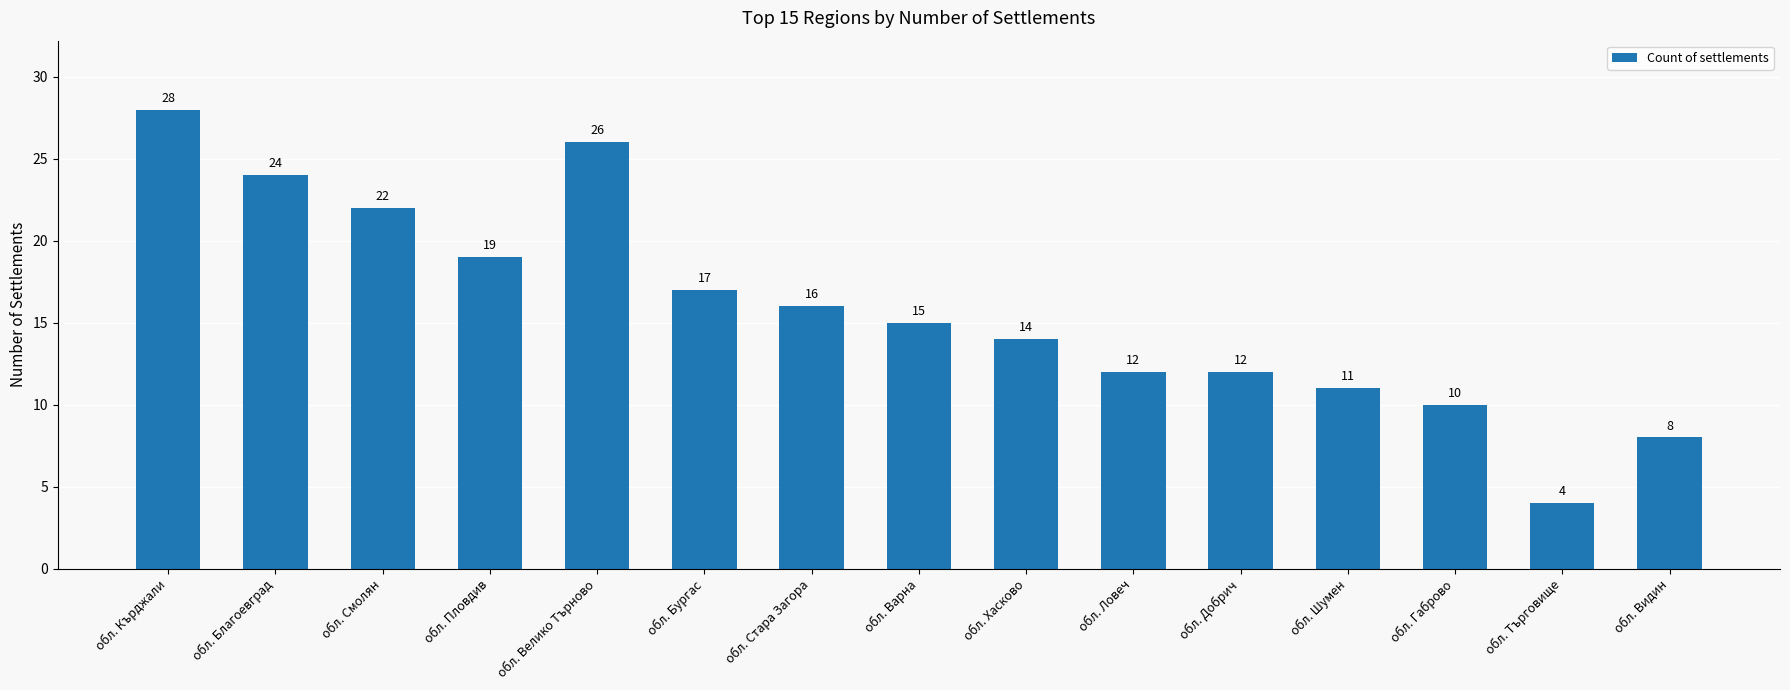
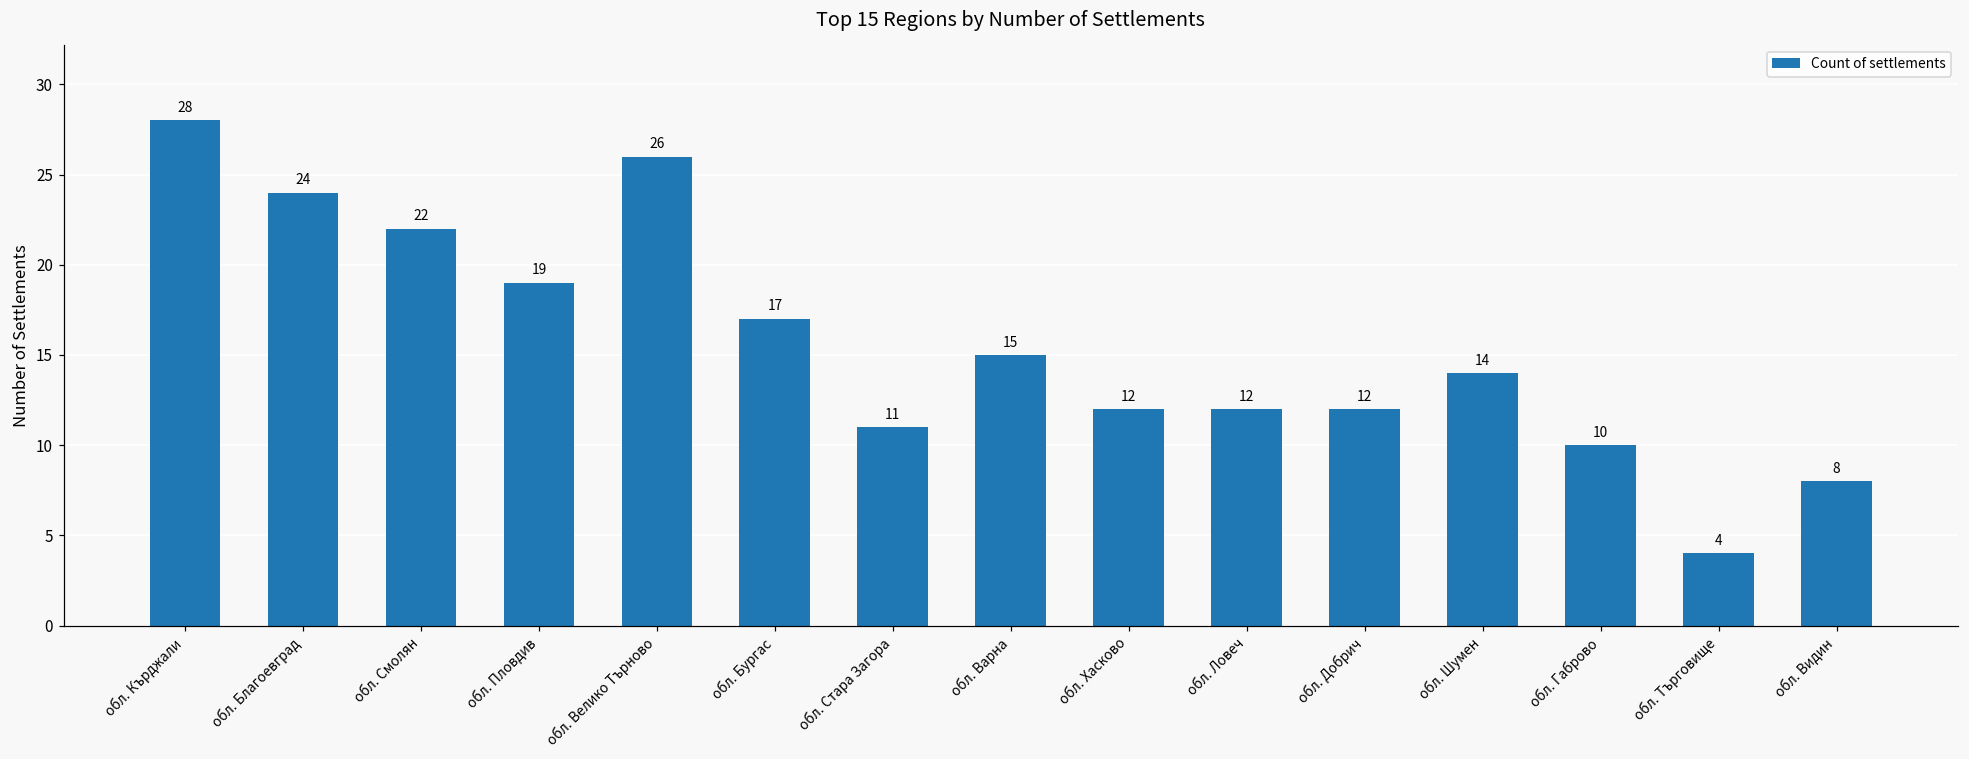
обл. Стара Загора: 16 -> 11
обл. Хасково: 14 -> 12
обл. Шумен: 11 -> 14
